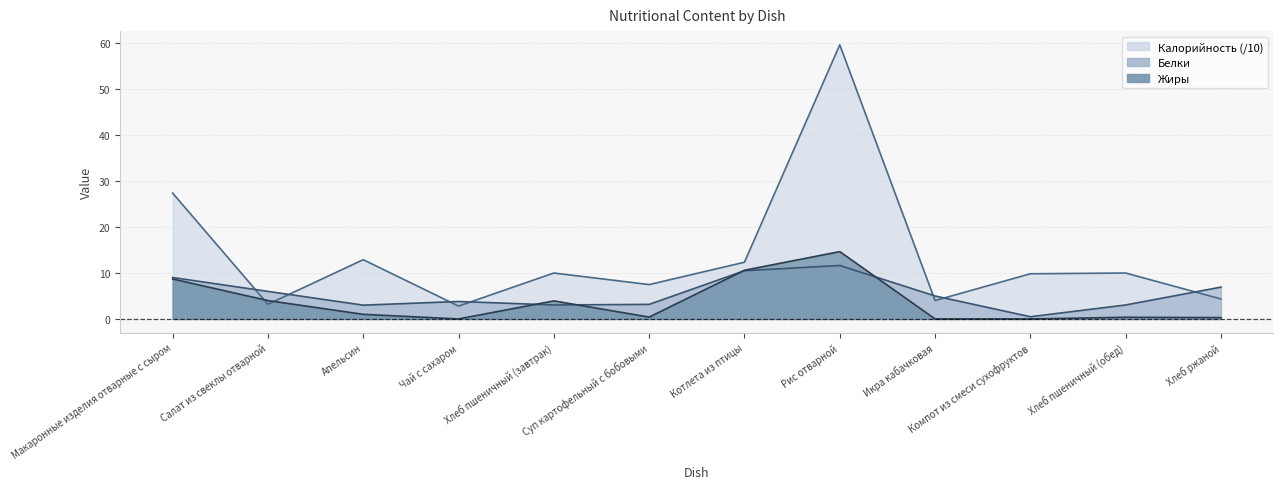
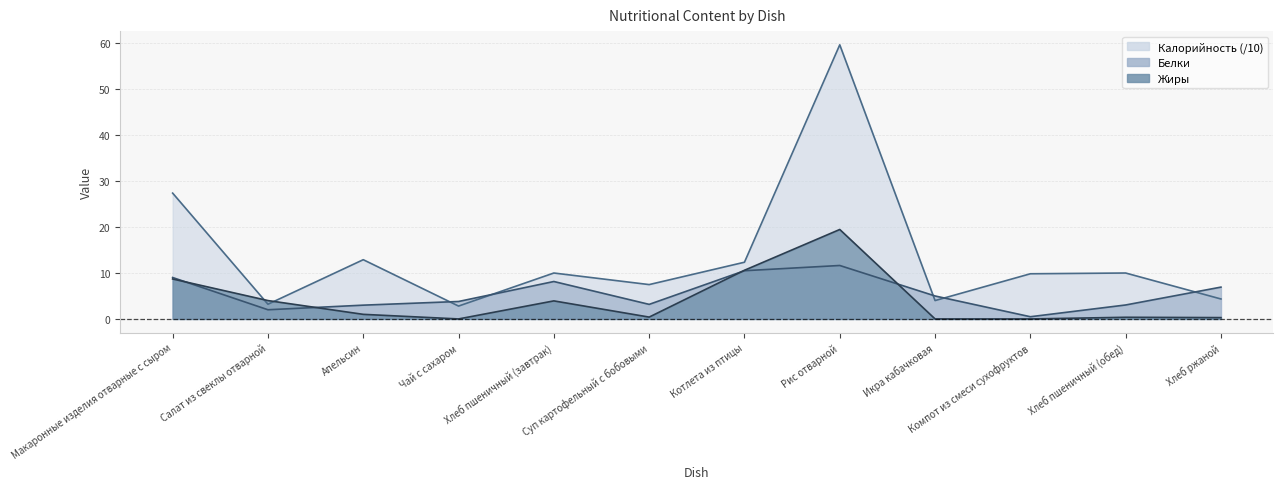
Белки, Салат из свеклы отварной: 6 -> 2
Белки, Хлеб пшеничный (завтрак): 3 -> 8
Жиры, Рис отварной: 15 -> 19
